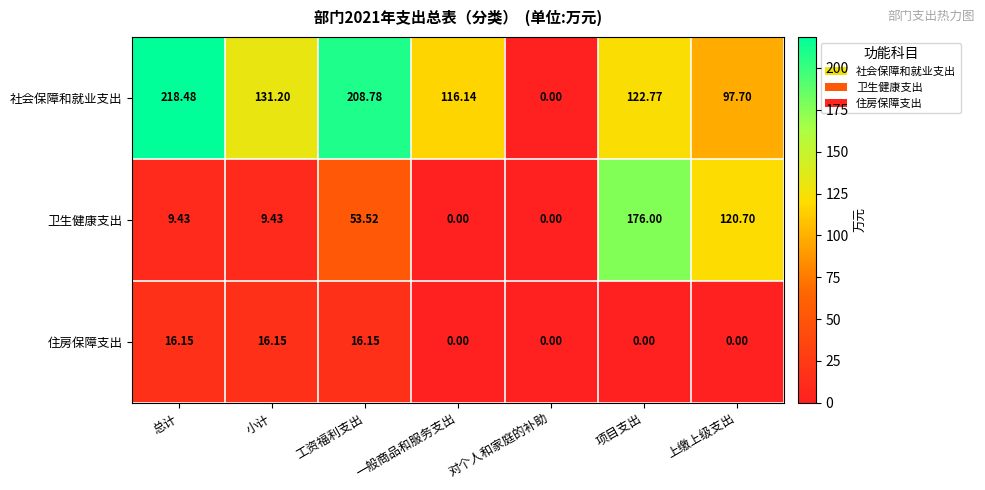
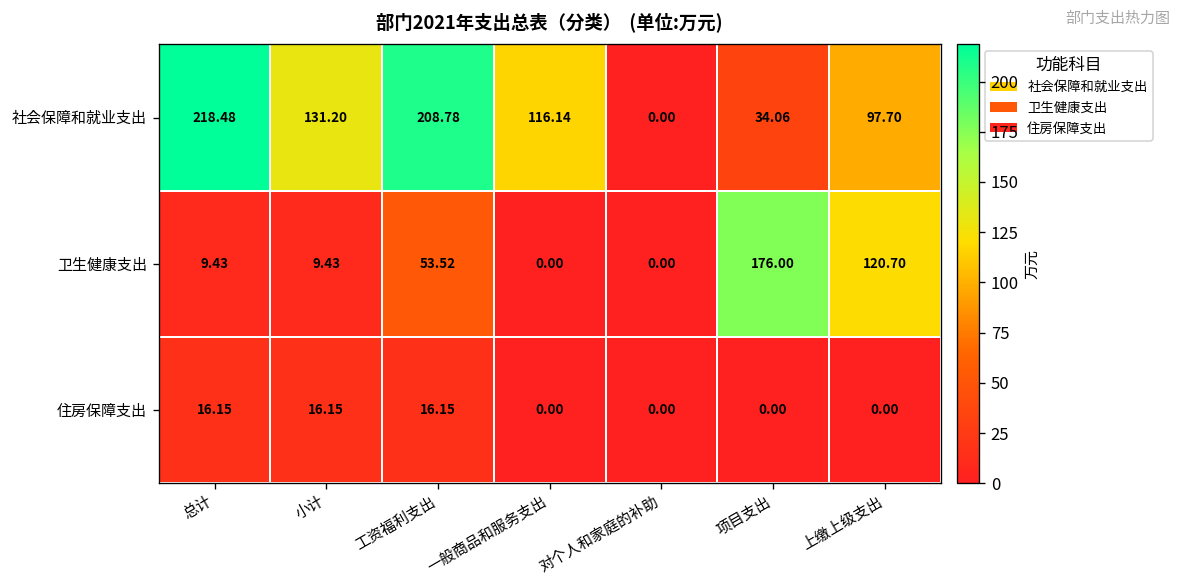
社会保障和就业支出, 项目支出: 122.77 -> 34.06
